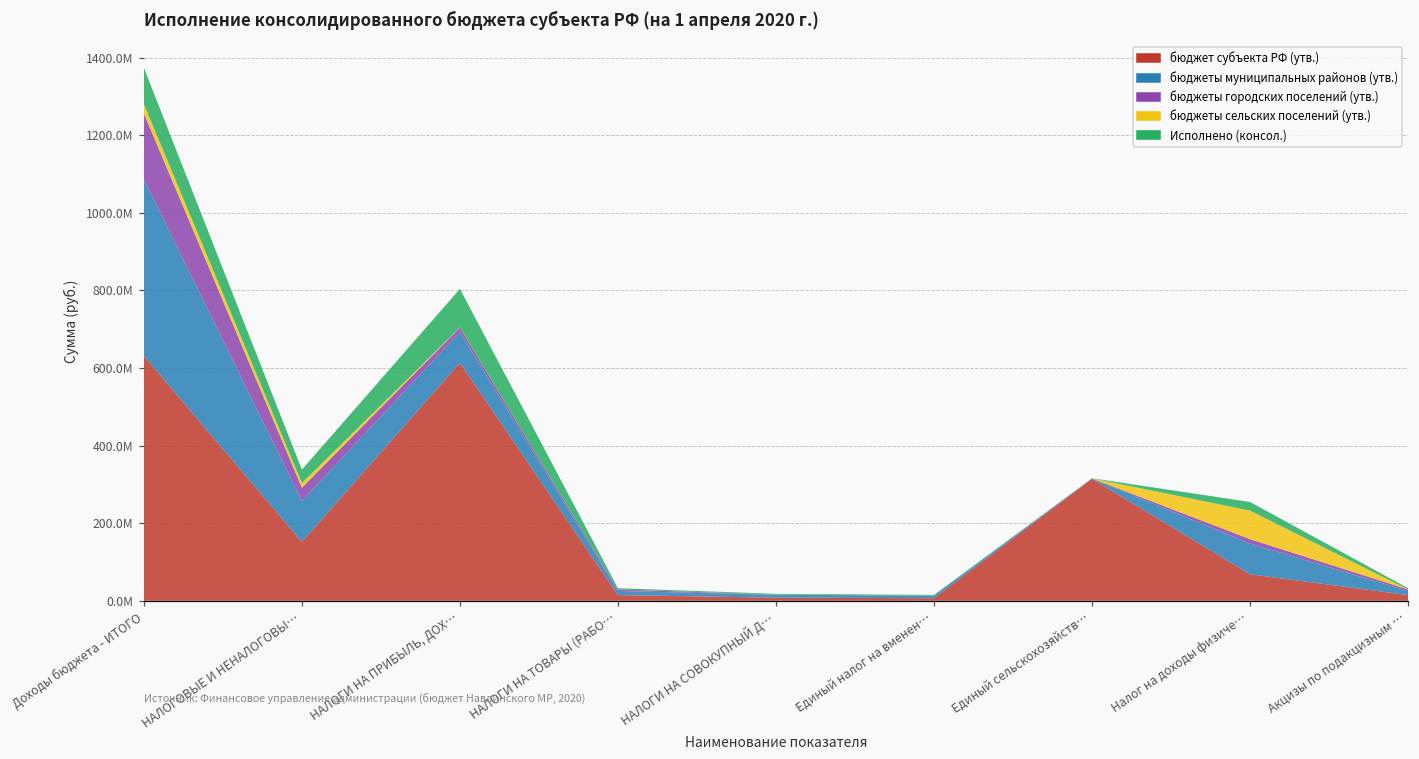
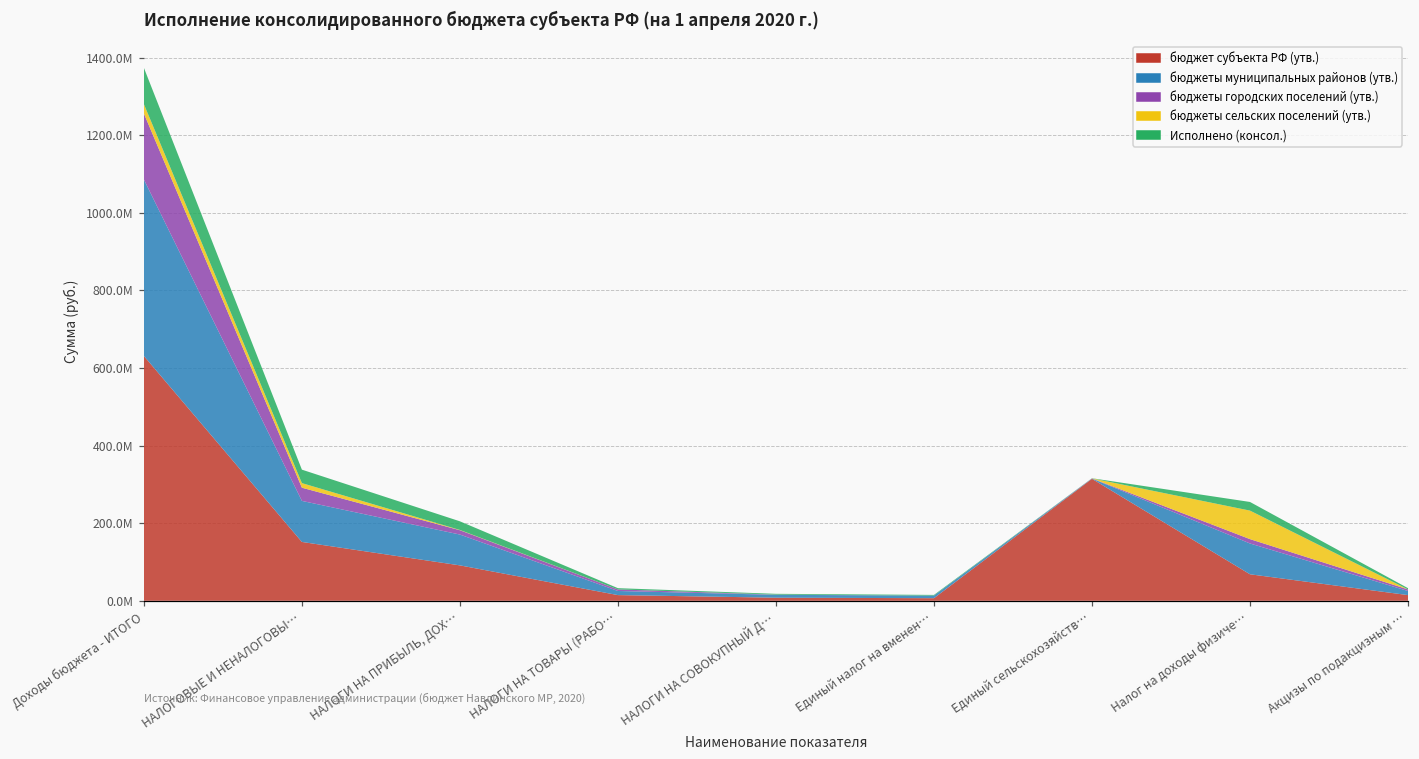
бюджет субъекта РФ (утв.), НАЛОГИ НА ПРИБЫЛЬ, ДОХ…: 610000000 -> 90000000
Исполнено (консол.), НАЛОГИ НА ПРИБЫЛЬ, ДОХ…: 100000000 -> 20000000
